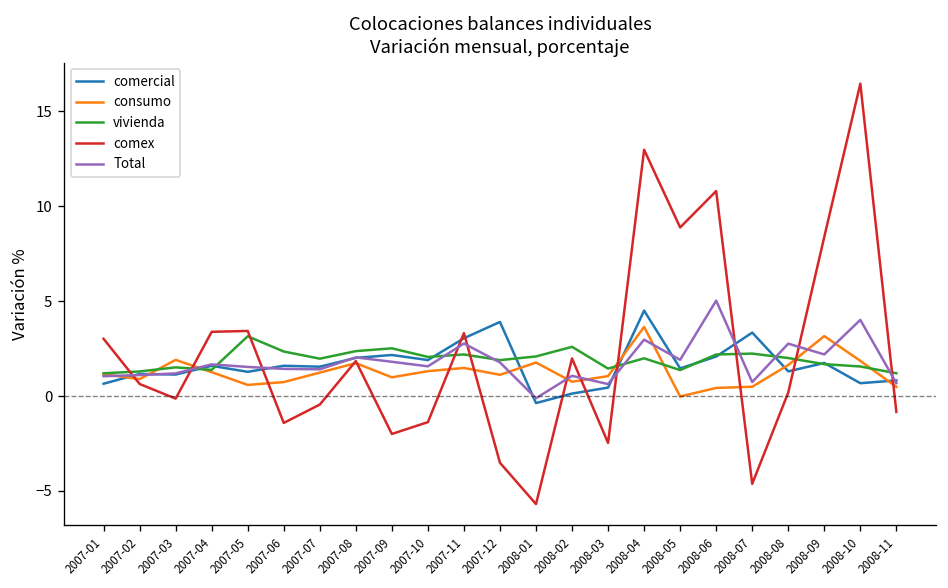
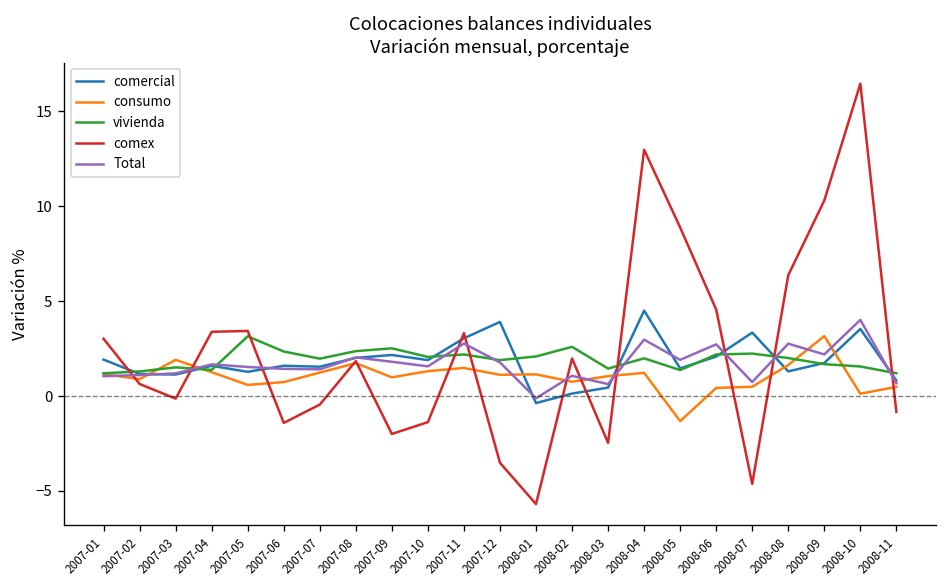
comercial, 2007-01: 0.6 -> 1.9
consumo, 2008-01: 1.8 -> 1.1
consumo, 2008-04: 3.6 -> 1.2
consumo, 2008-05: 0.0 -> -1.3
comex, 2008-06: 10.8 -> 4.6
Total, 2008-06: 5.0 -> 2.7
comex, 2008-08: 0.2 -> 6.4
comex, 2008-09: 8.4 -> 10.3
comercial, 2008-10: 0.7 -> 3.5
consumo, 2008-10: 1.9 -> 0.1
